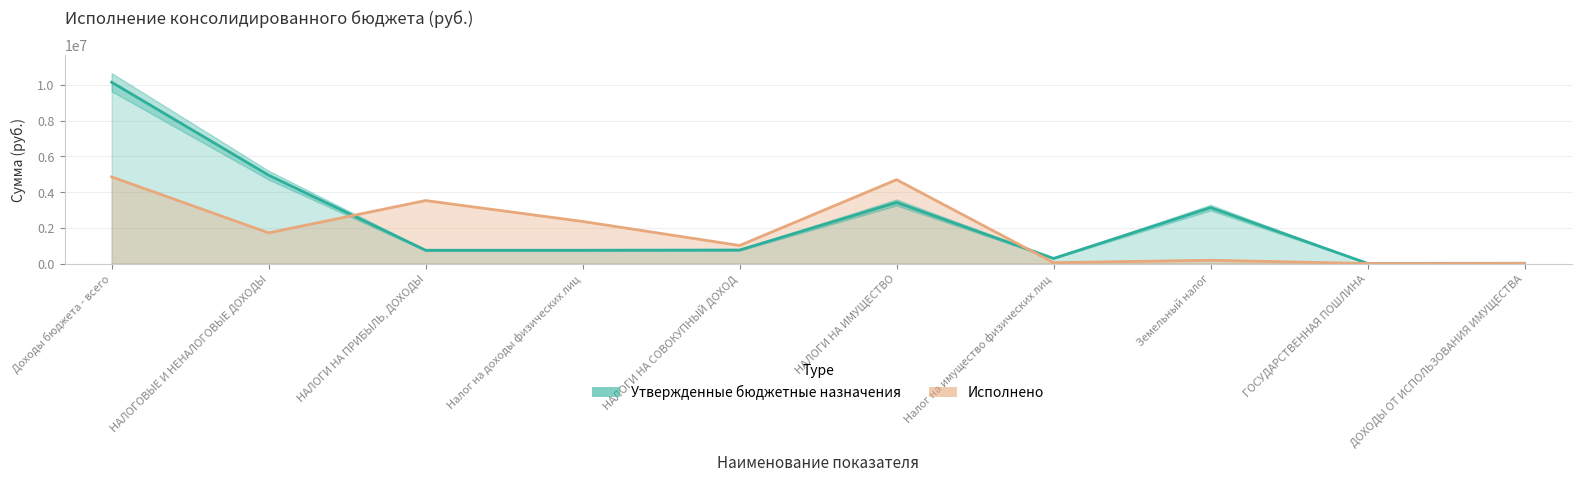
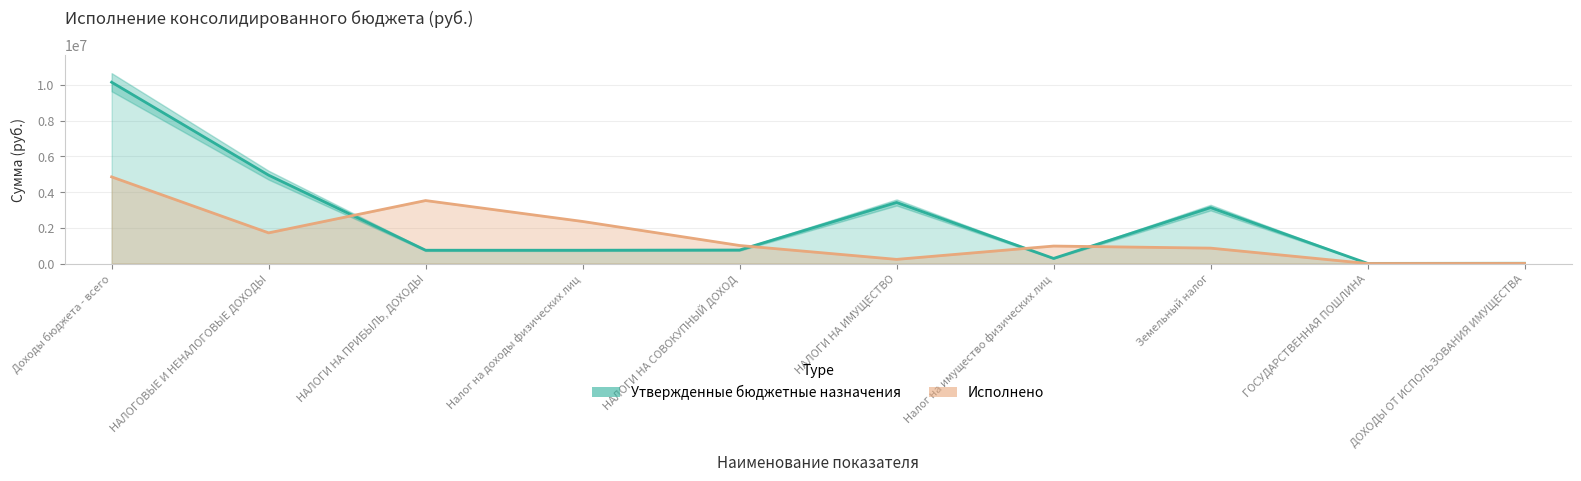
Исполнено, НАЛОГИ НА ИМУЩЕСТВО: 4700000 -> 200000
Исполнено, Налог на имущество физических лиц: 0 -> 1000000
Исполнено, Земельный налог: 200000 -> 900000
